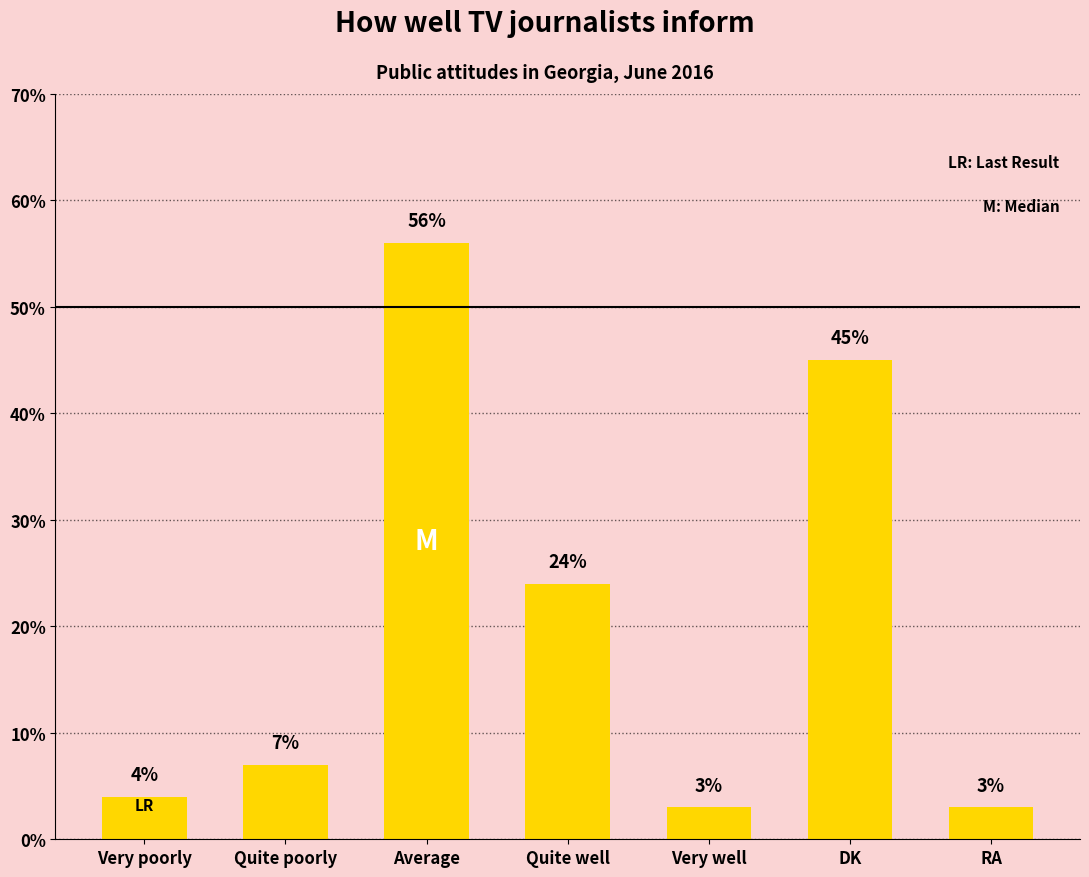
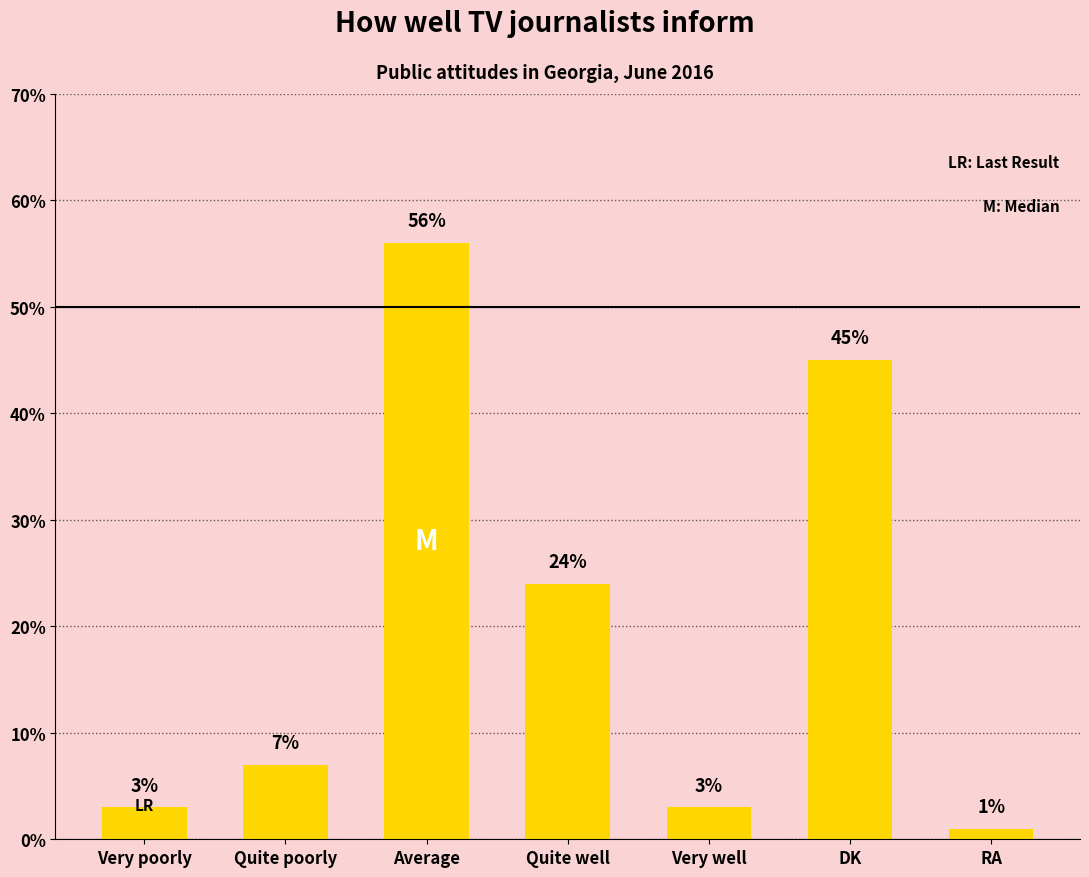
Very poorly: 4% -> 3%
RA: 3% -> 1%
